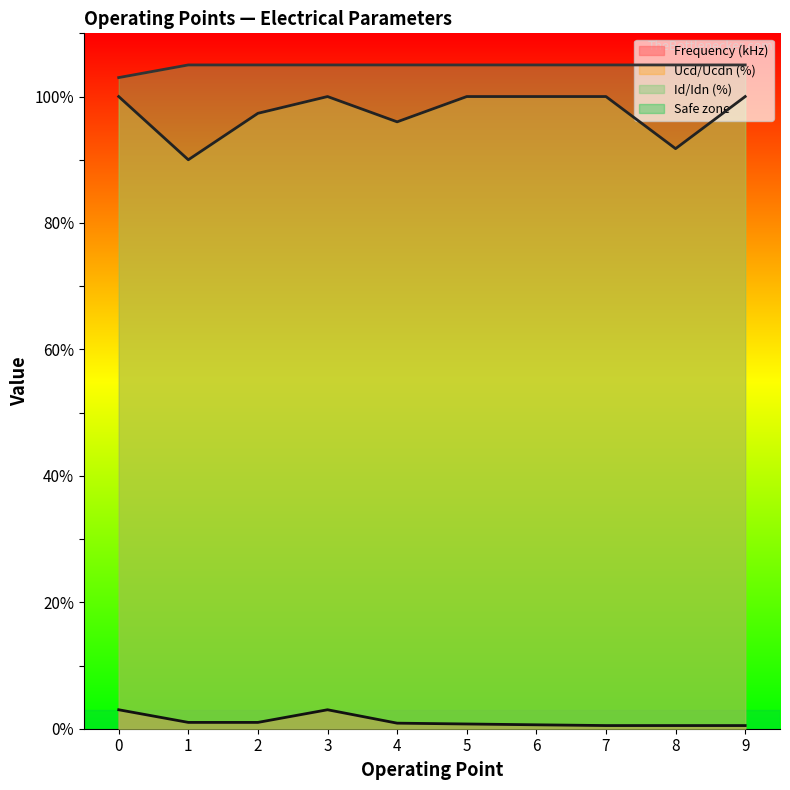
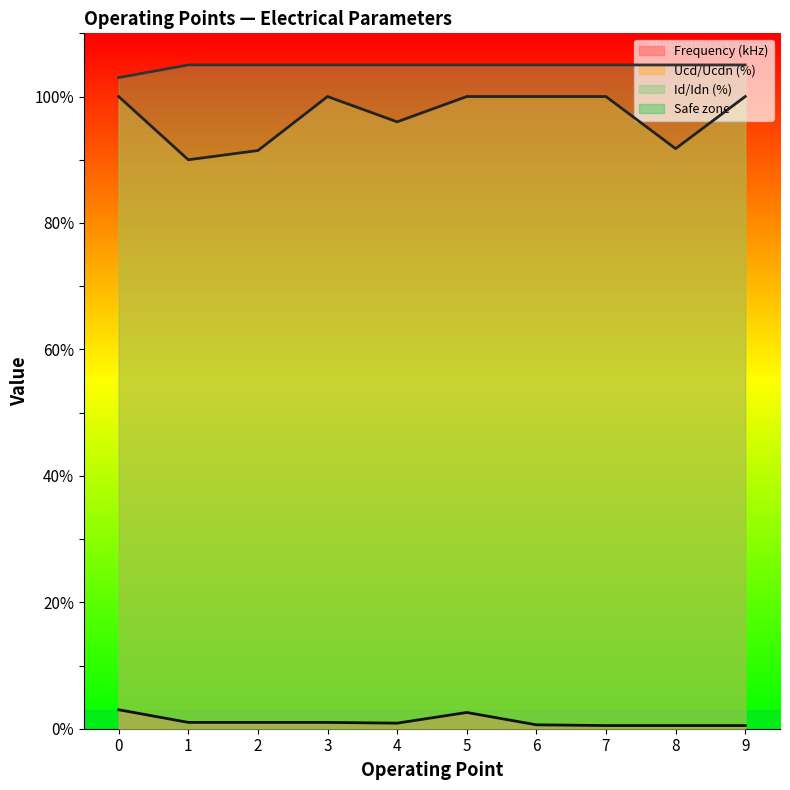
Ucd/Ucdn (%), 2: 97% -> 91%
Frequency (kHz), 3: 3% -> 1%
Frequency (kHz), 5: 1% -> 3%
